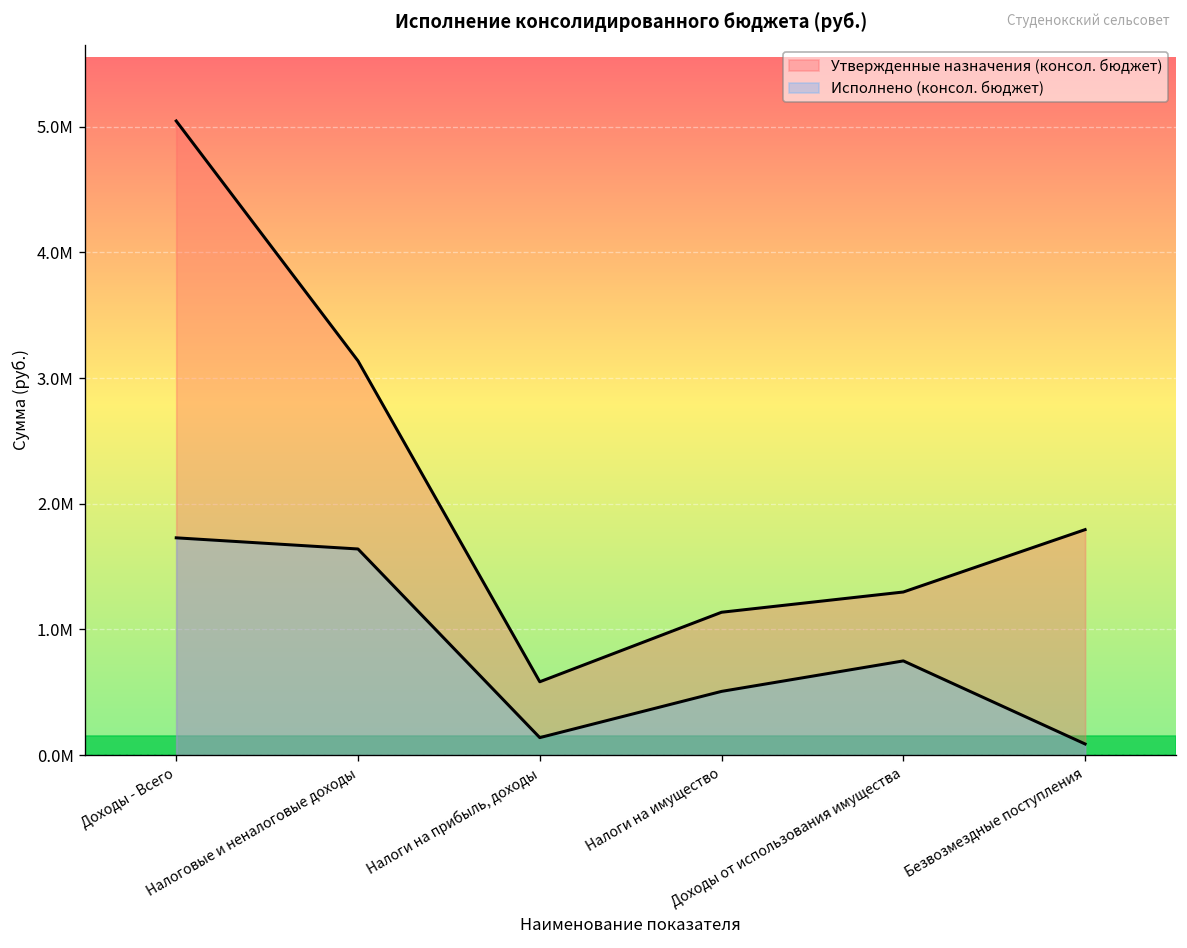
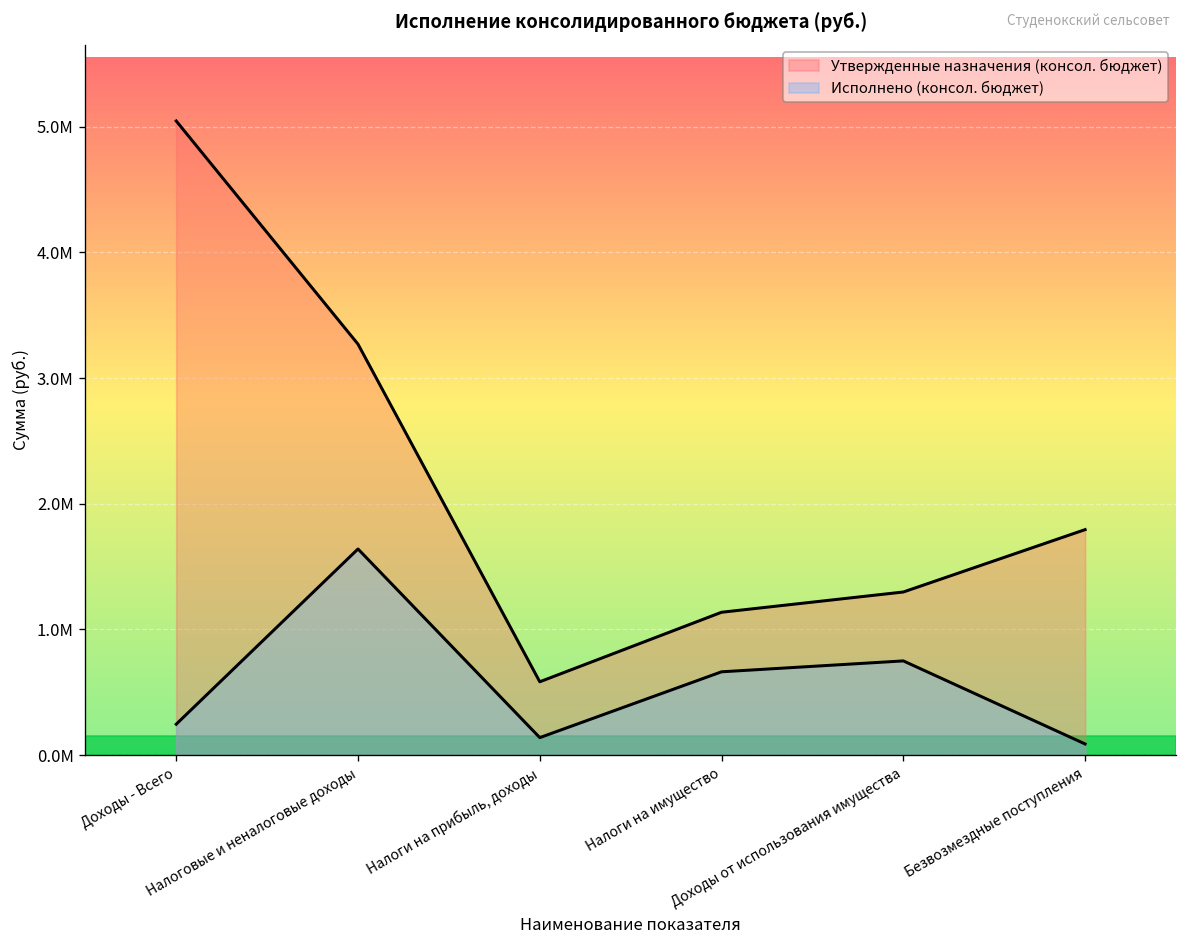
Исполнено (консол. бюджет), Доходы - Всего: 1730000 -> 250000
Утвержденные назначения (консол. бюджет), Налоговые и неналоговые доходы: 3140000 -> 3270000
Исполнено (консол. бюджет), Налоги на имущество: 510000 -> 660000
